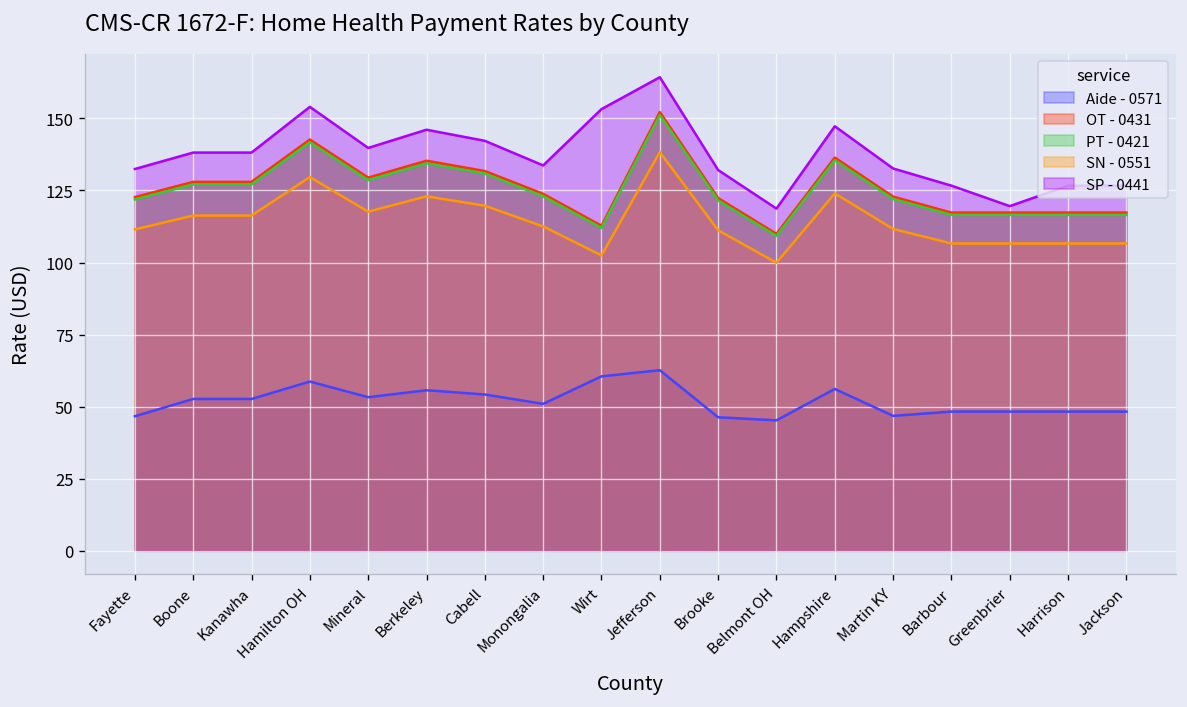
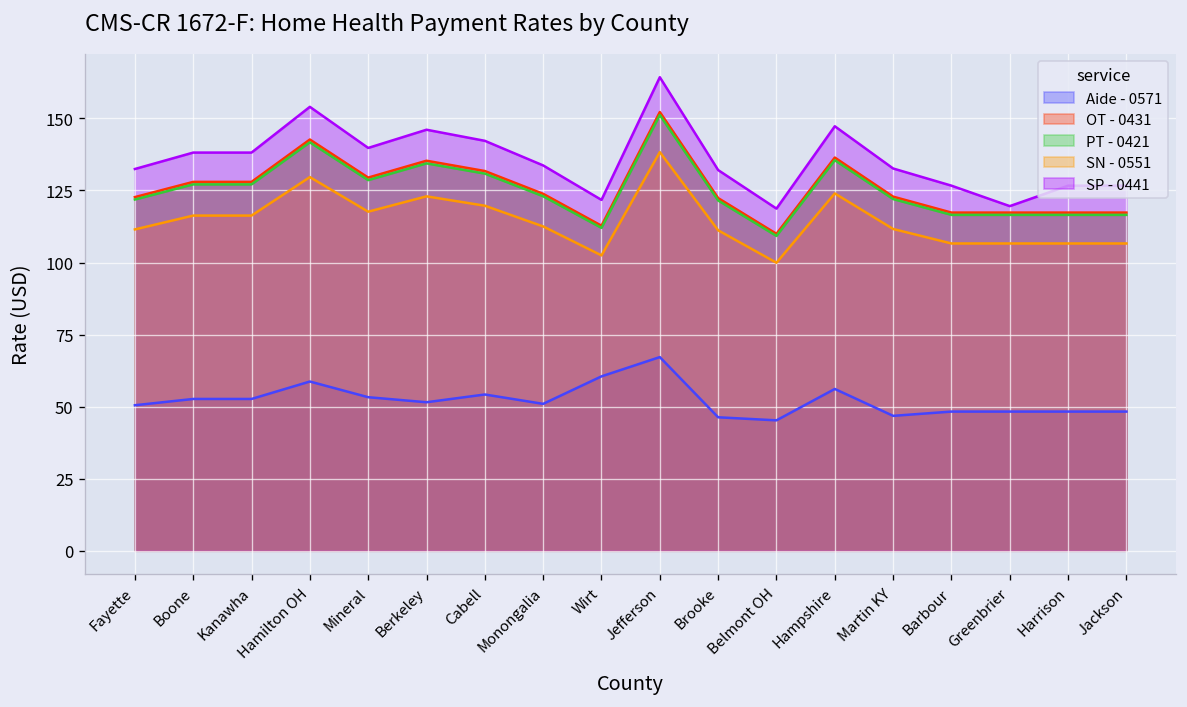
Aide - 0571, Fayette: 47 -> 50
Aide - 0571, Berkeley: 56 -> 52
SP - 0441, Wirt: 153 -> 122
Aide - 0571, Jefferson: 63 -> 67
